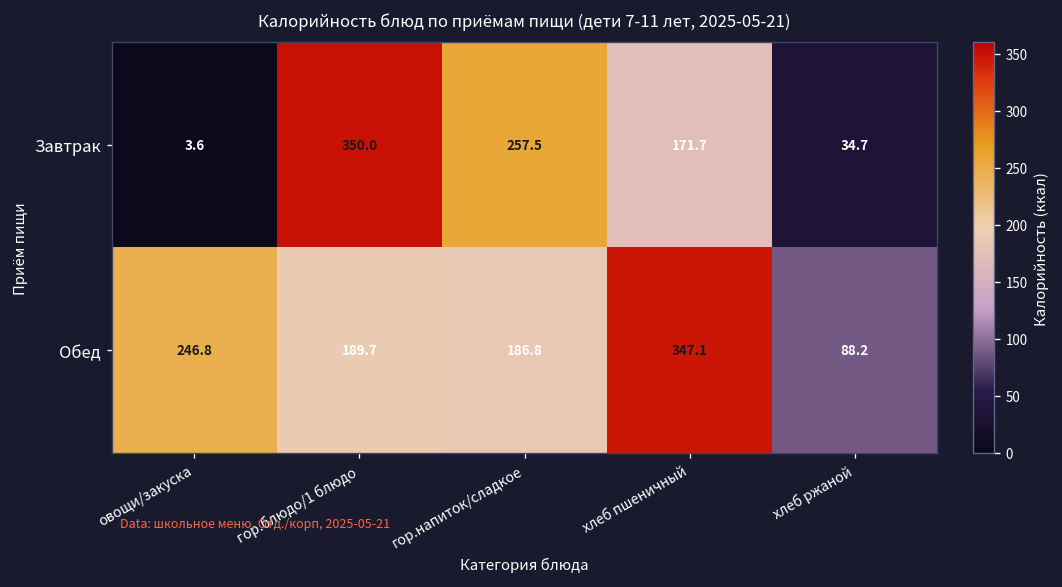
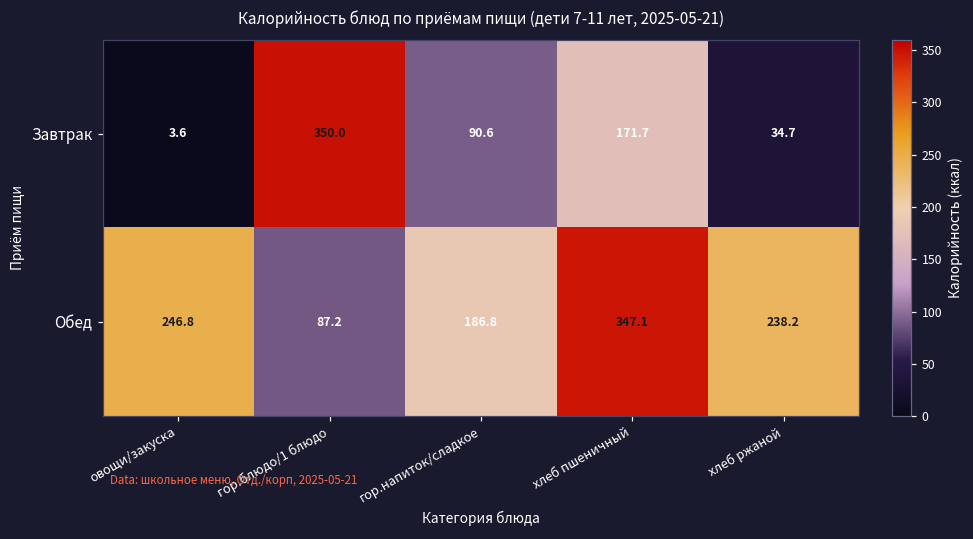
Завтрак, гор.напиток/сладкое: 257.5 -> 90.6
Обед, гор.блюдо/1 блюдо: 189.7 -> 87.2
Обед, хлеб ржаной: 88.2 -> 238.2
